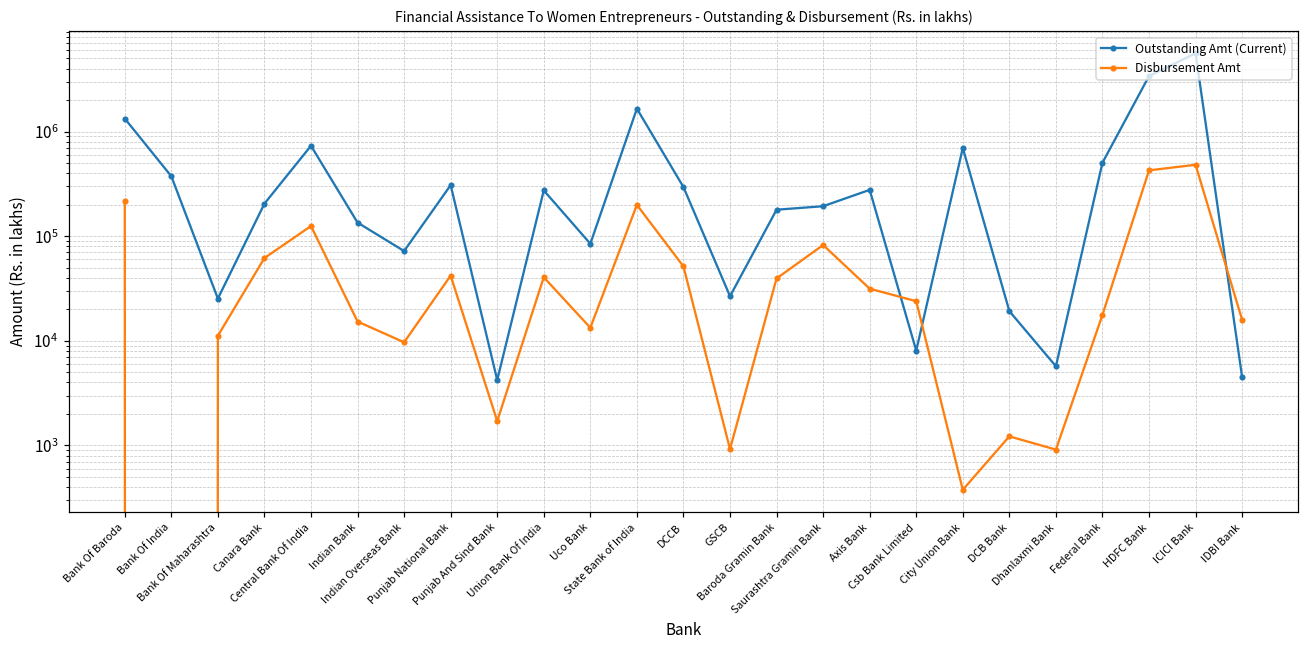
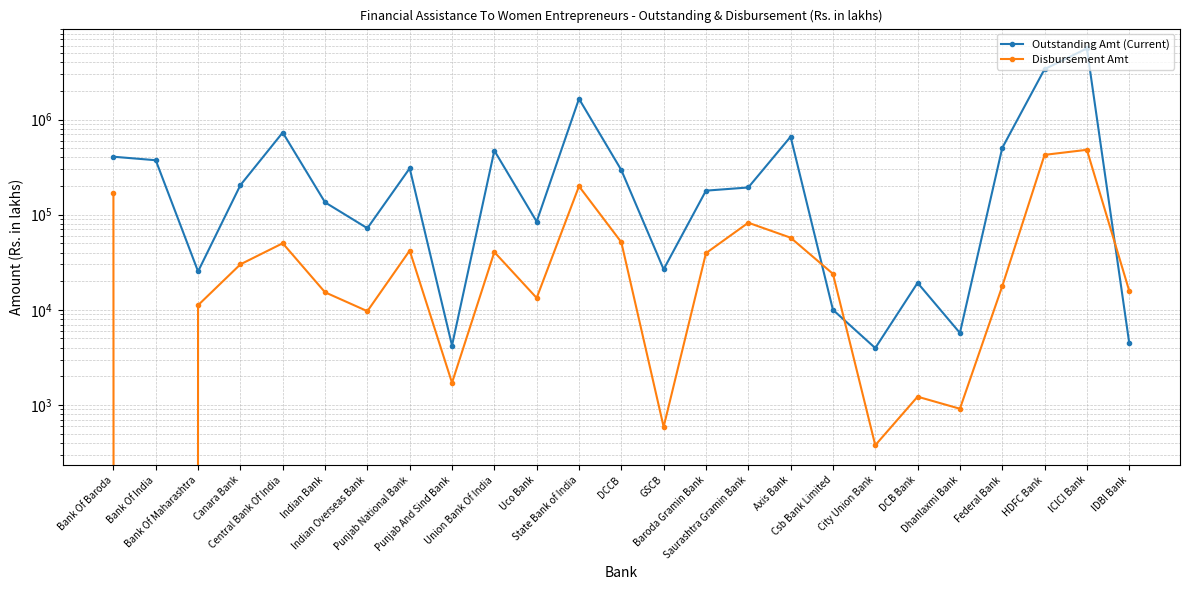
Outstanding Amt (Current), Bank Of Baroda: 1300000 -> 410000
Disbursement Amt, Bank Of Baroda: 220000 -> 170000
Disbursement Amt, Canara Bank: 60000 -> 30000
Disbursement Amt, Central Bank Of India: 130000 -> 50000
Outstanding Amt (Current), Union Bank Of India: 270000 -> 500000
Disbursement Amt, GSCB: 900 -> 600
Outstanding Amt (Current), Axis Bank: 280000 -> 700000
Disbursement Amt, Axis Bank: 32000 -> 60000
Outstanding Amt (Current), Csb Bank Limited: 8000 -> 10000
Outstanding Amt (Current), City Union Bank: 700000 -> 4000
